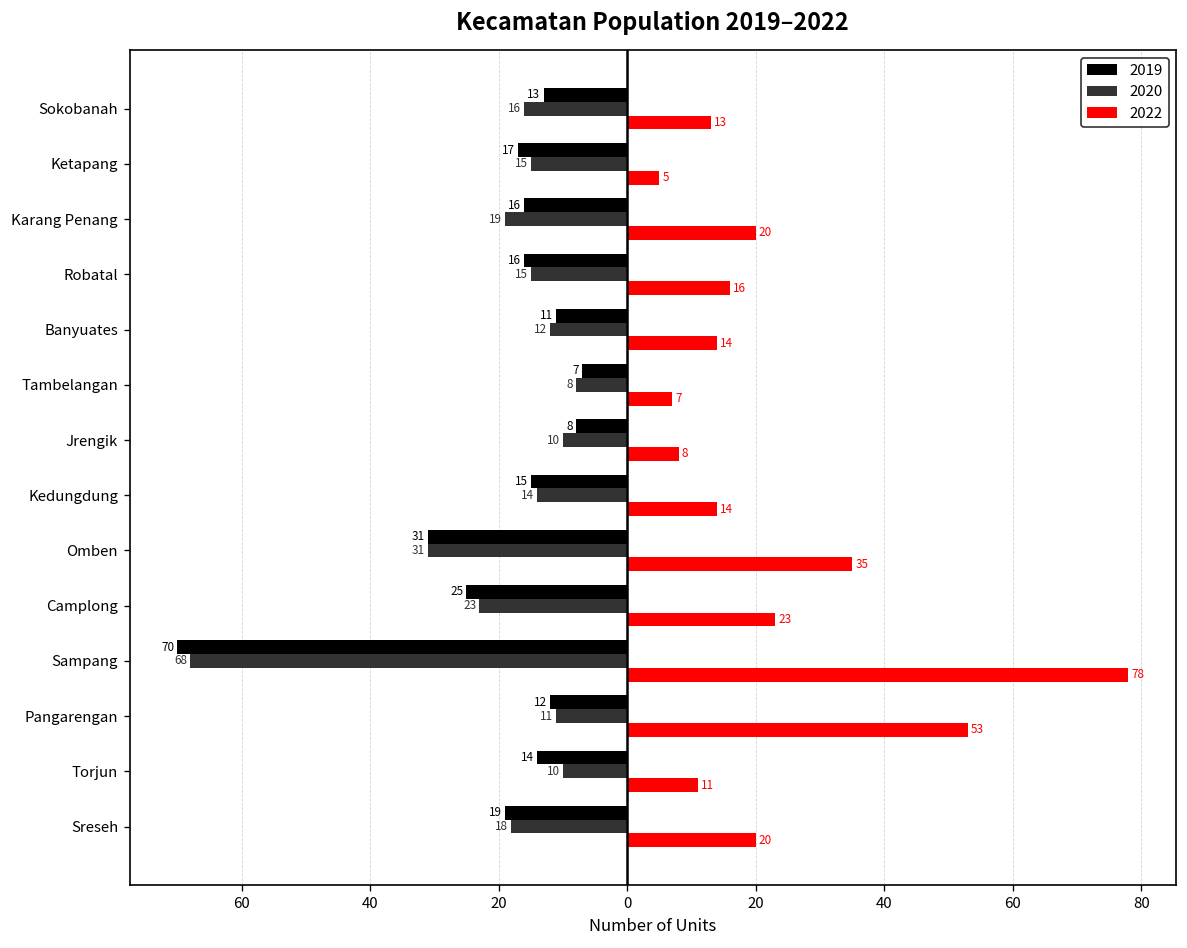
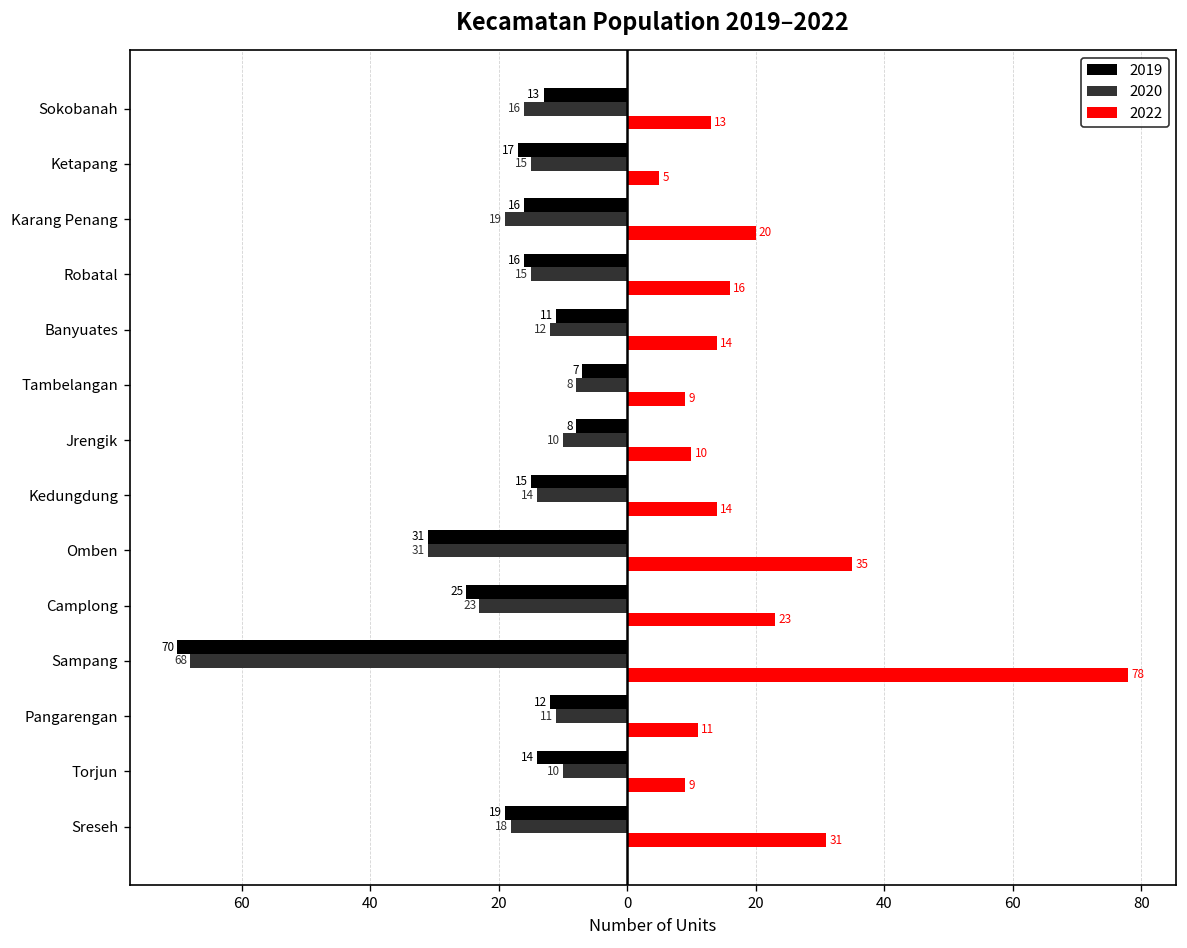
2022, Tambelangan: 7 -> 9
2022, Jrengik: 8 -> 10
2022, Pangarengan: 53 -> 11
2022, Torjun: 11 -> 9
2022, Sreseh: 20 -> 31
